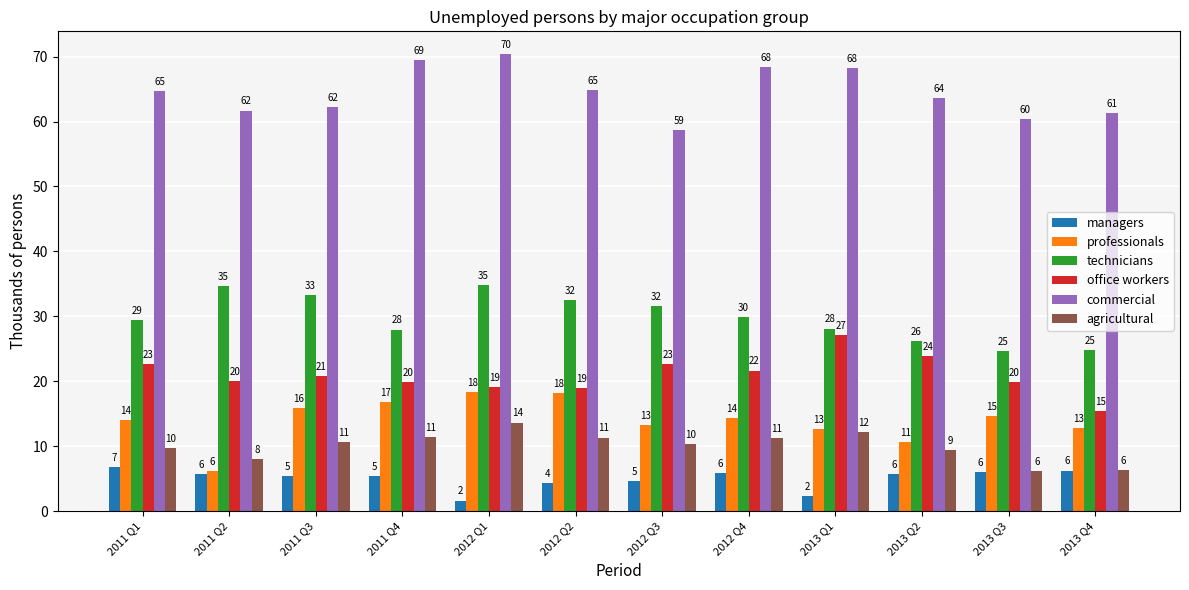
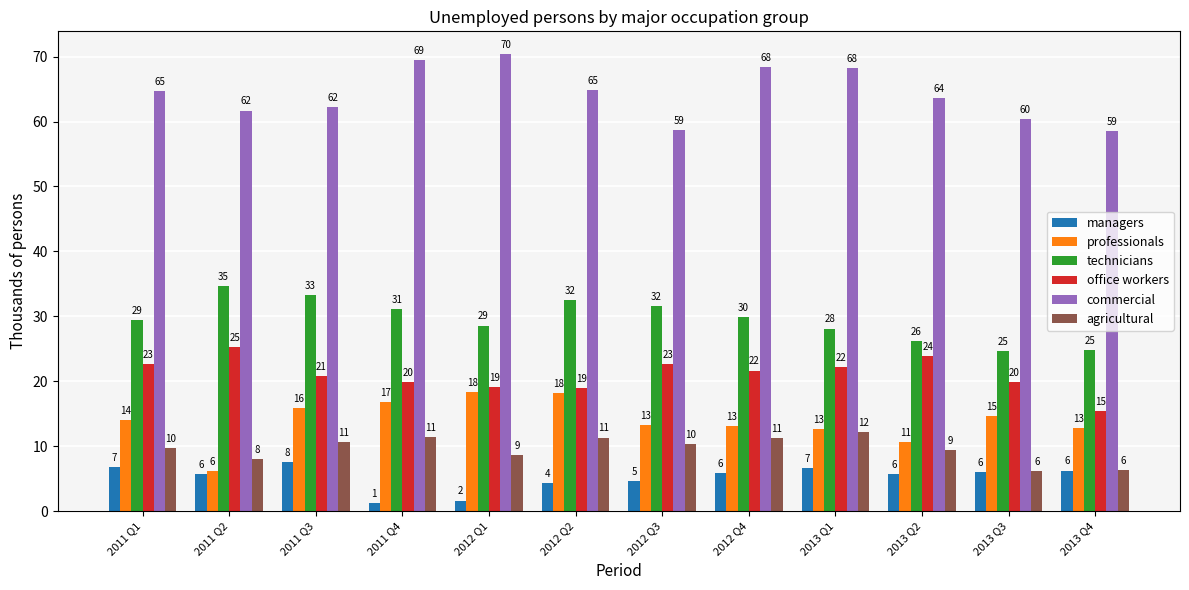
office workers, 2011 Q2: 20 -> 25
managers, 2011 Q3: 5 -> 8
managers, 2011 Q4: 5 -> 1
technicians, 2011 Q4: 28 -> 31
technicians, 2012 Q1: 35 -> 29
agricultural, 2012 Q1: 14 -> 9
professionals, 2012 Q4: 14 -> 13
managers, 2013 Q1: 2 -> 7
office workers, 2013 Q1: 27 -> 22
commercial, 2013 Q4: 61 -> 59
